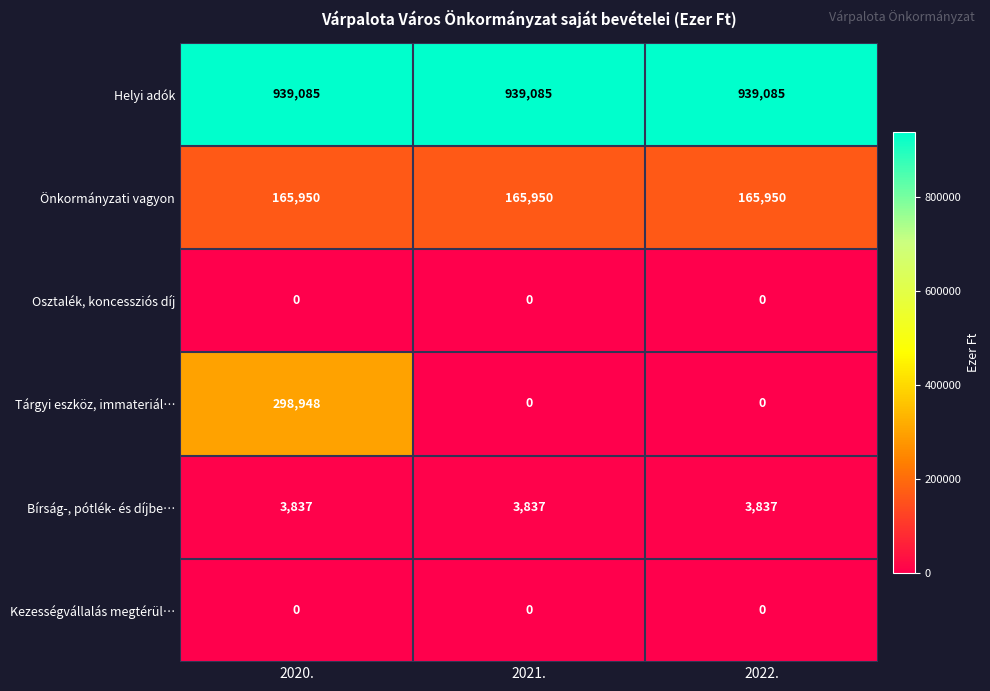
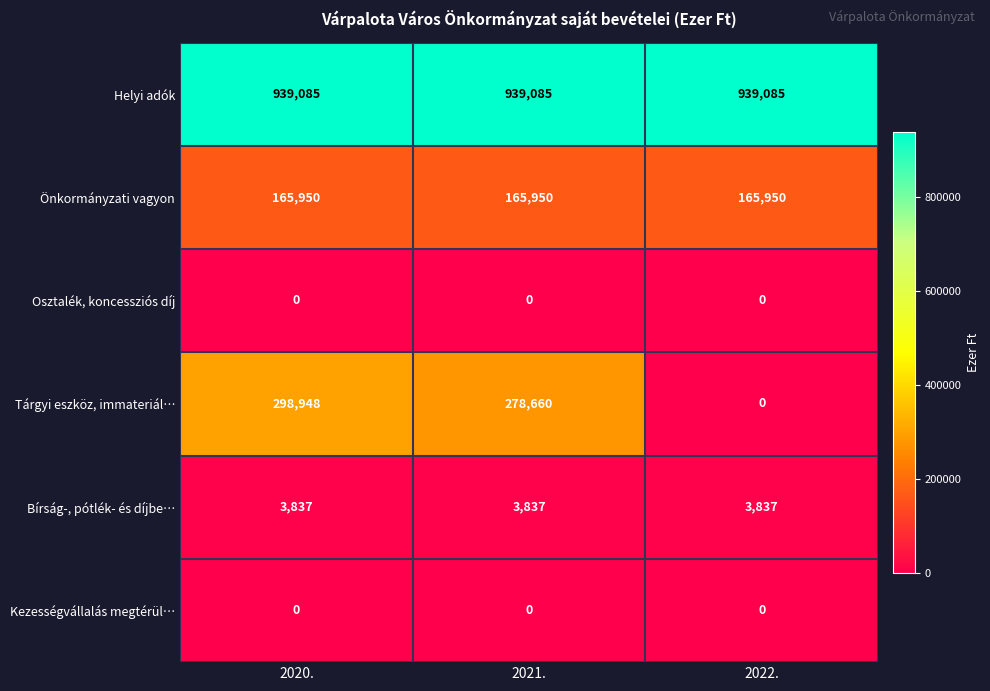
Tárgyi eszköz, immateriál…, 2021.: 0 -> 278,660
